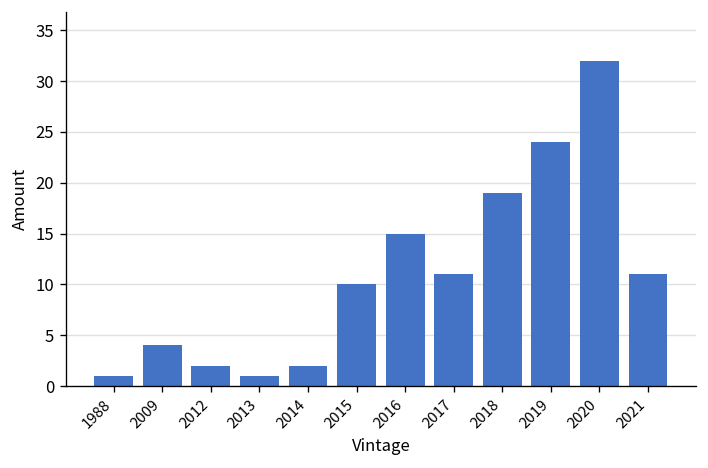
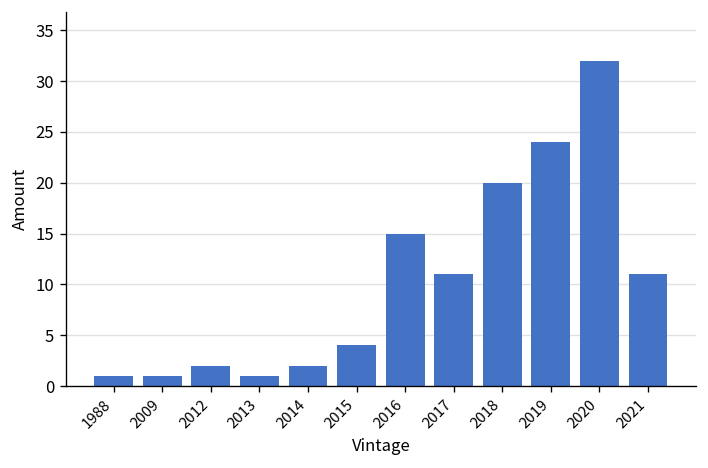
2009: 4 -> 1
2015: 10 -> 4
2018: 19 -> 20
